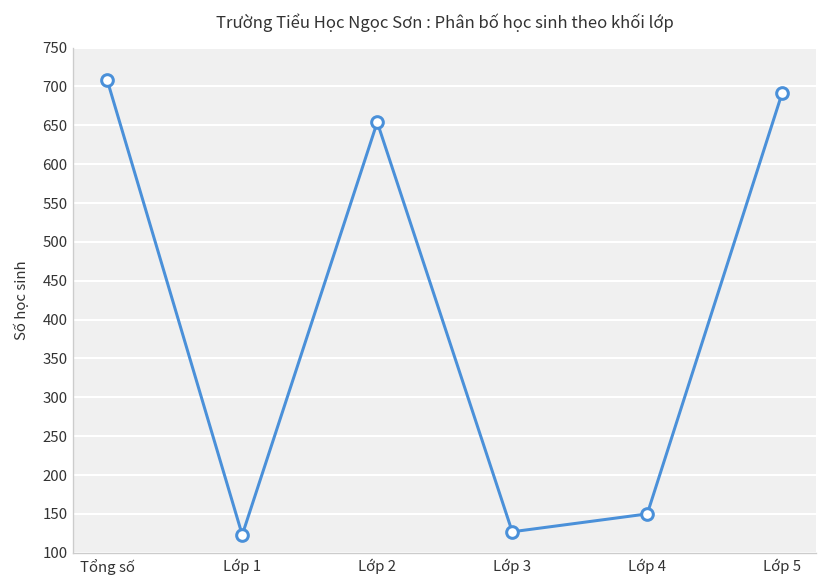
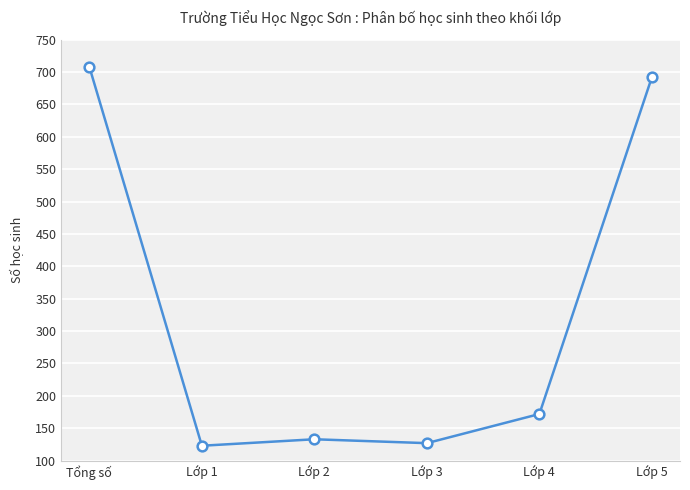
Lớp 2: 650 -> 130
Lớp 4: 150 -> 170
